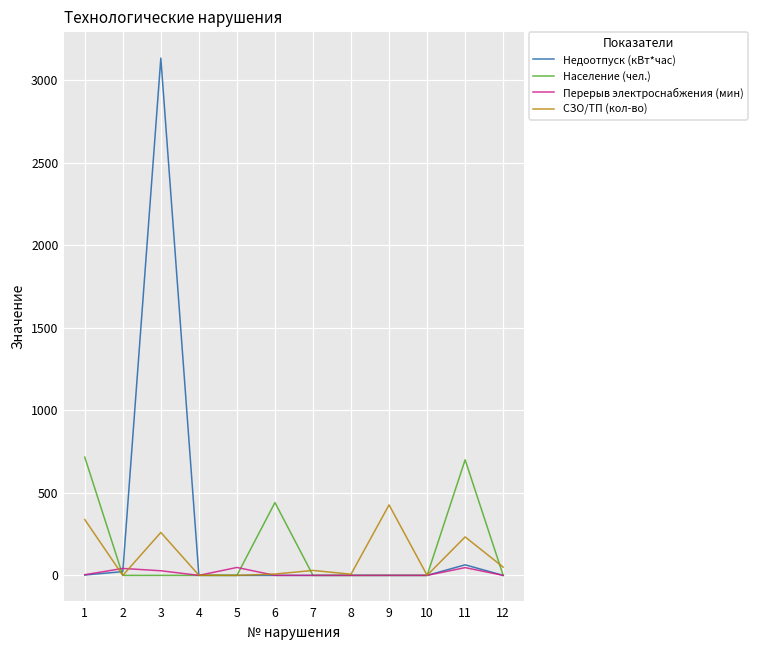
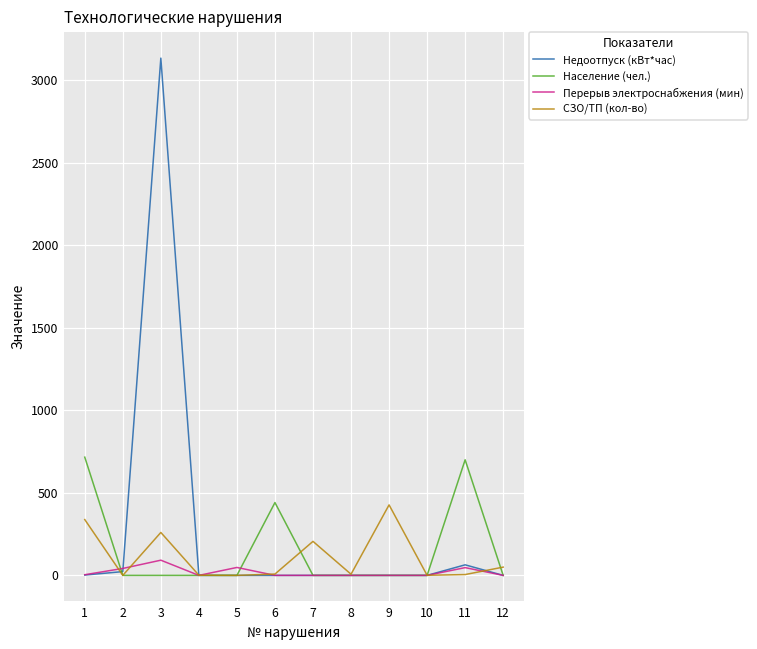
Перерыв электроснабжения (мин), 3: 30 -> 90
СЗО/ТП (кол-во), 7: 30 -> 210
СЗО/ТП (кол-во), 11: 230 -> 10
